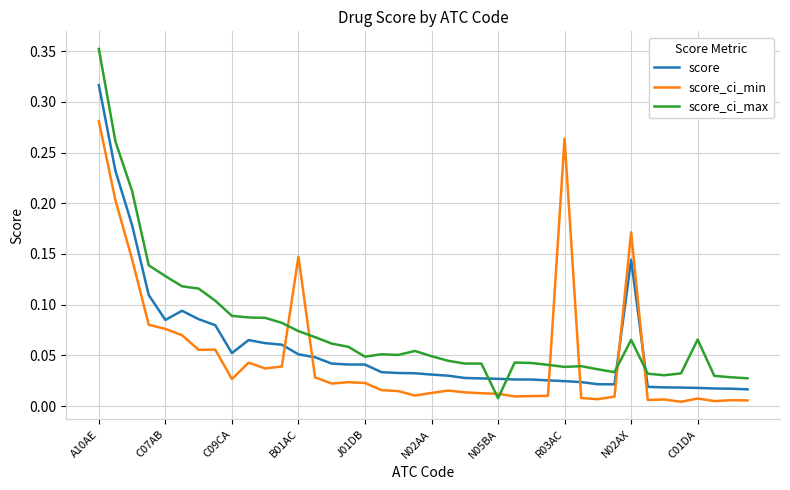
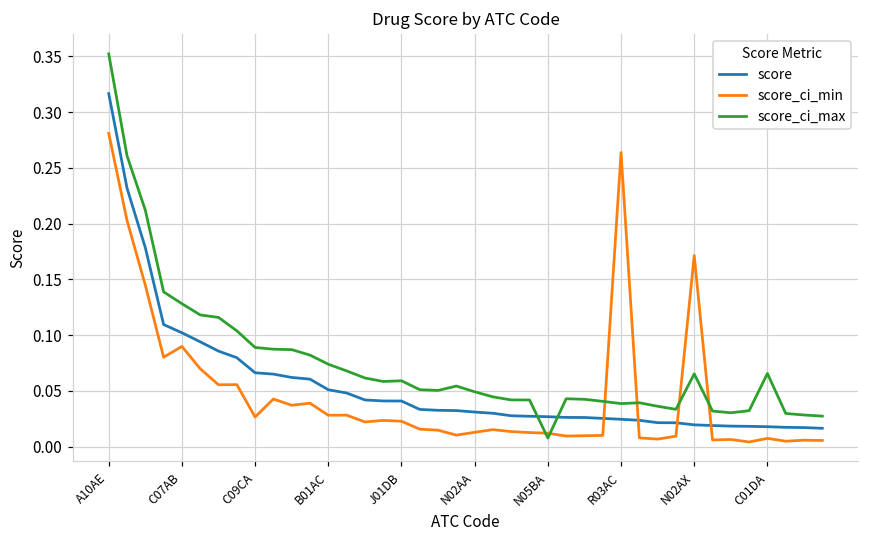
score, C07AB: 0.085 -> 0.102
score_ci_min, C07AB: 0.076 -> 0.090
score, C09CA: 0.052 -> 0.066
score_ci_min, B01AC: 0.147 -> 0.028
score_ci_max, J01DB: 0.049 -> 0.059
score, N02AX: 0.144 -> 0.020
